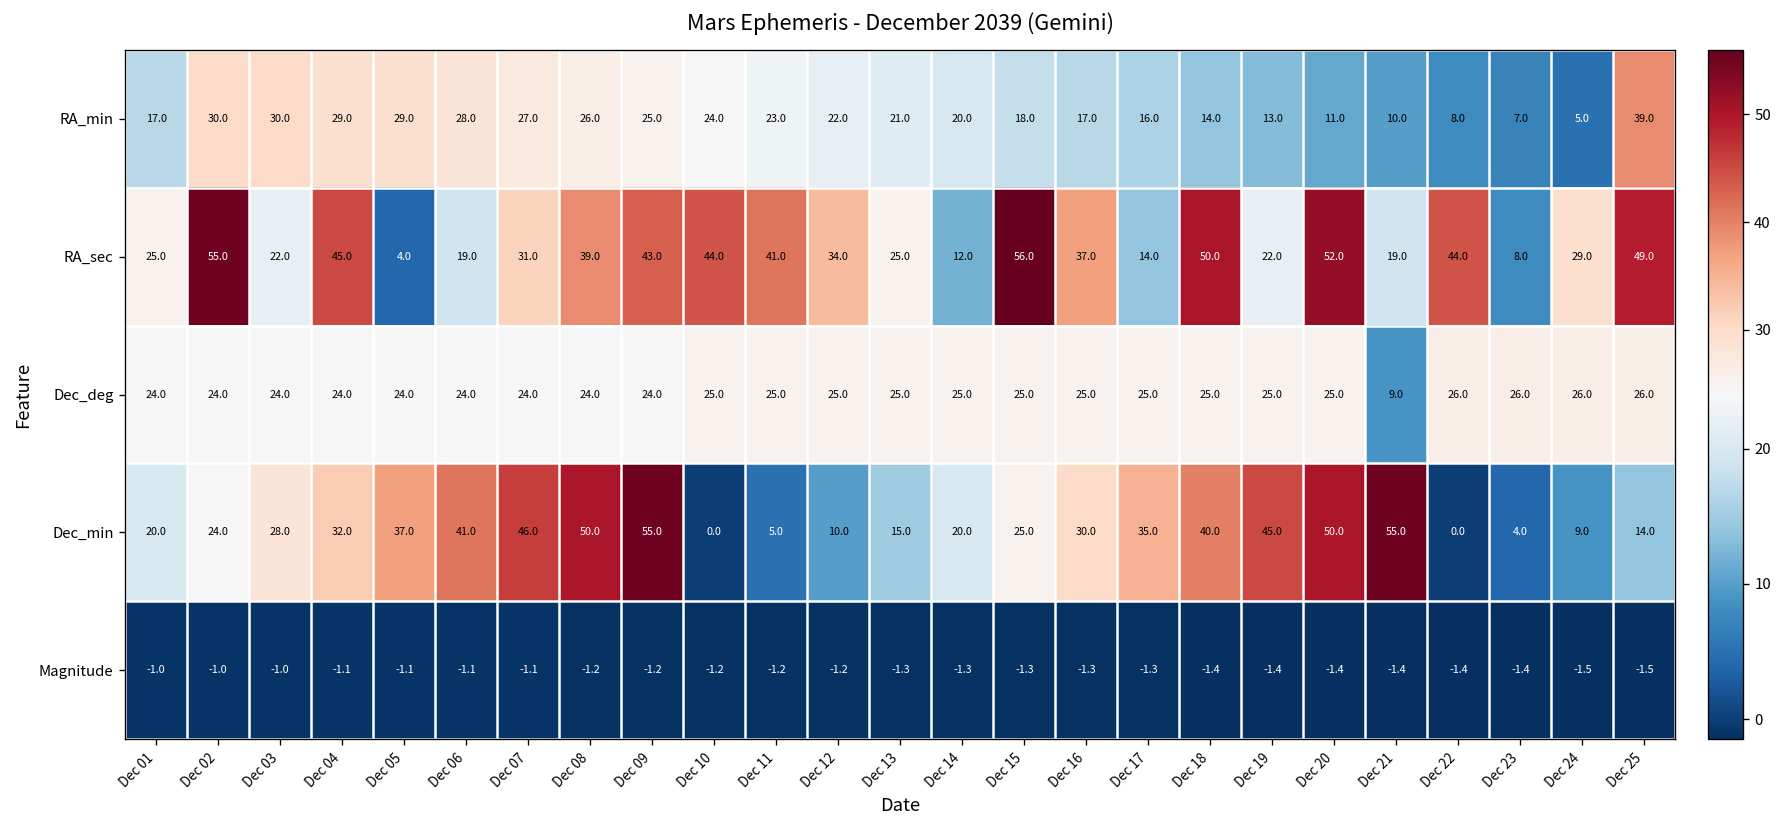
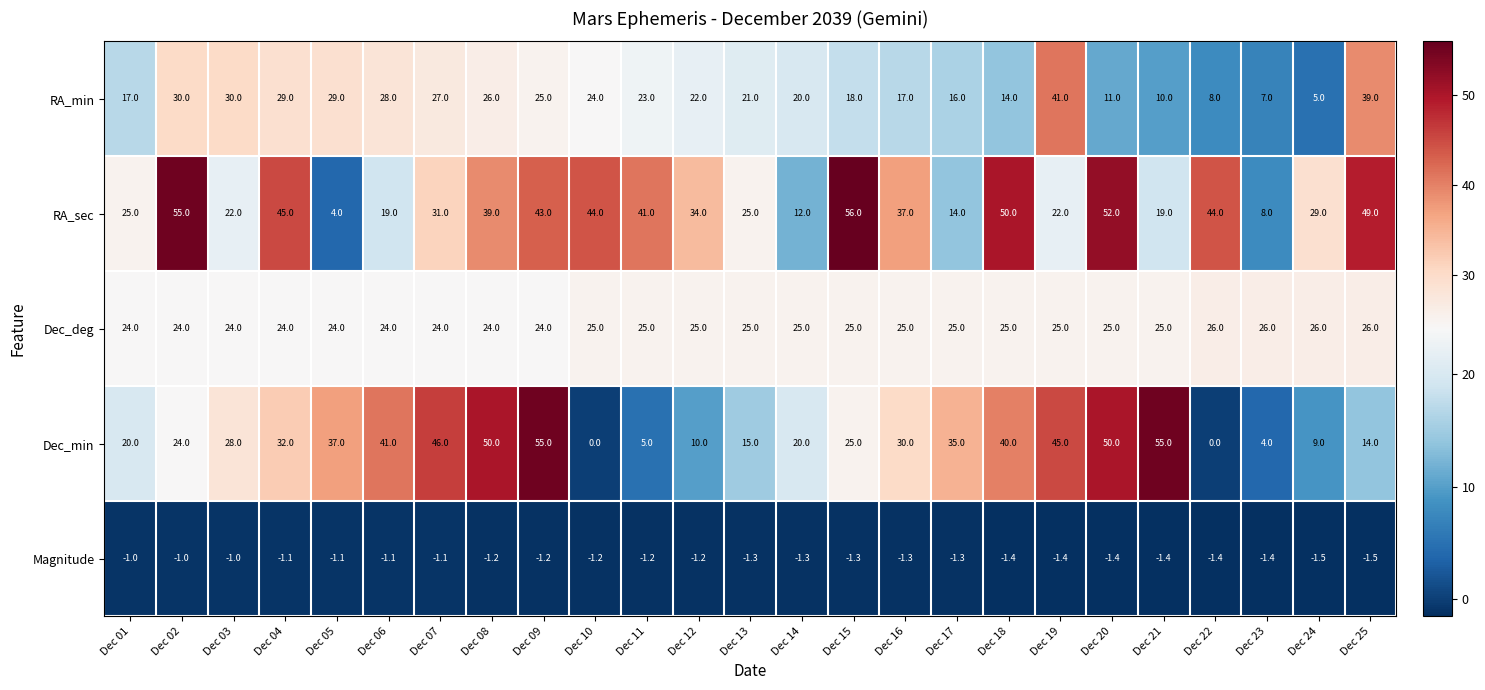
RA_min, Dec 19: 13.0 -> 41.0
Dec_deg, Dec 21: 9.0 -> 25.0
